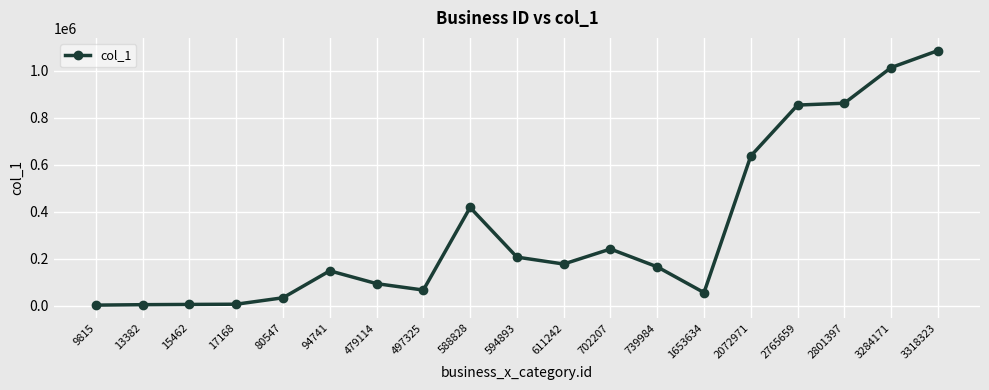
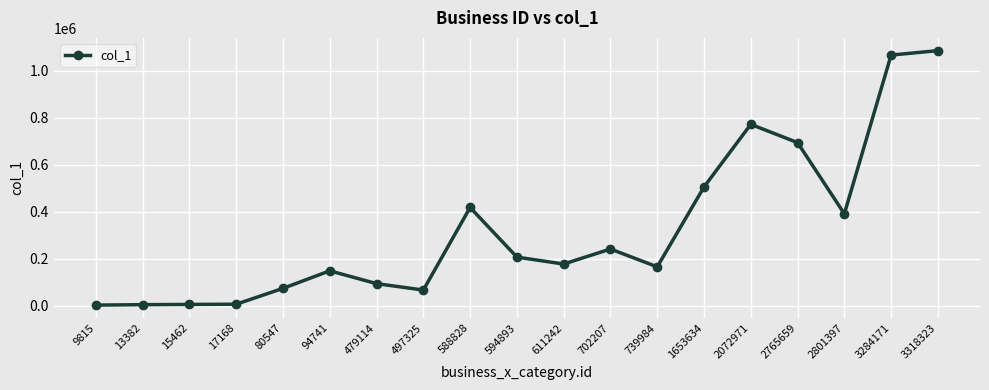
80547: 30000 -> 70000
1653634: 60000 -> 510000
2072971: 640000 -> 770000
2765659: 850000 -> 690000
2801397: 860000 -> 390000
3284171: 1010000 -> 1070000
